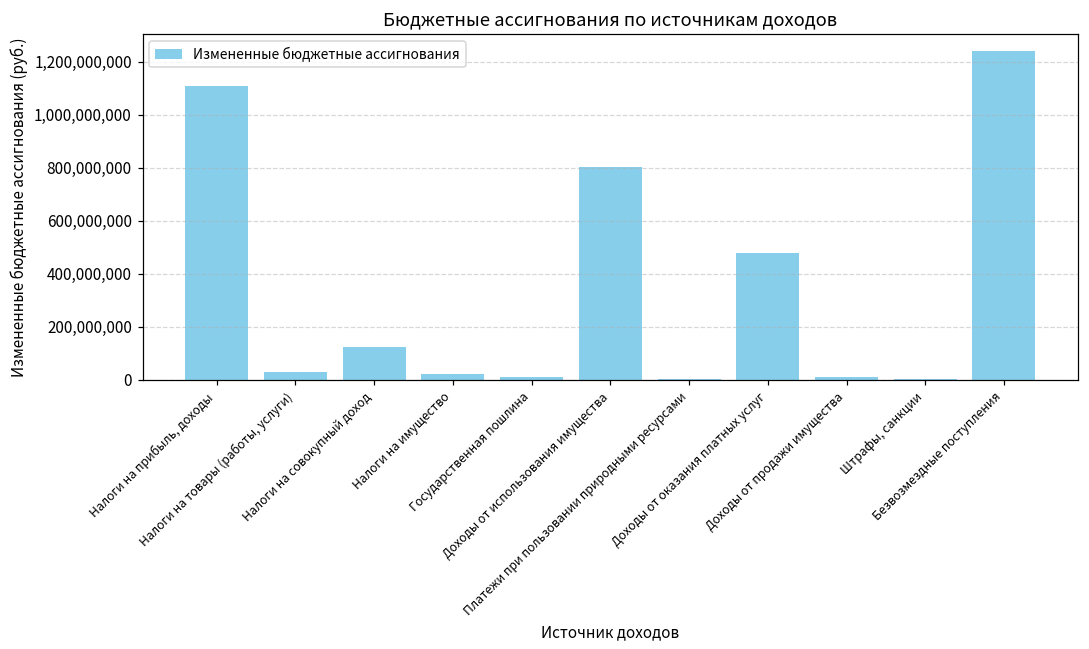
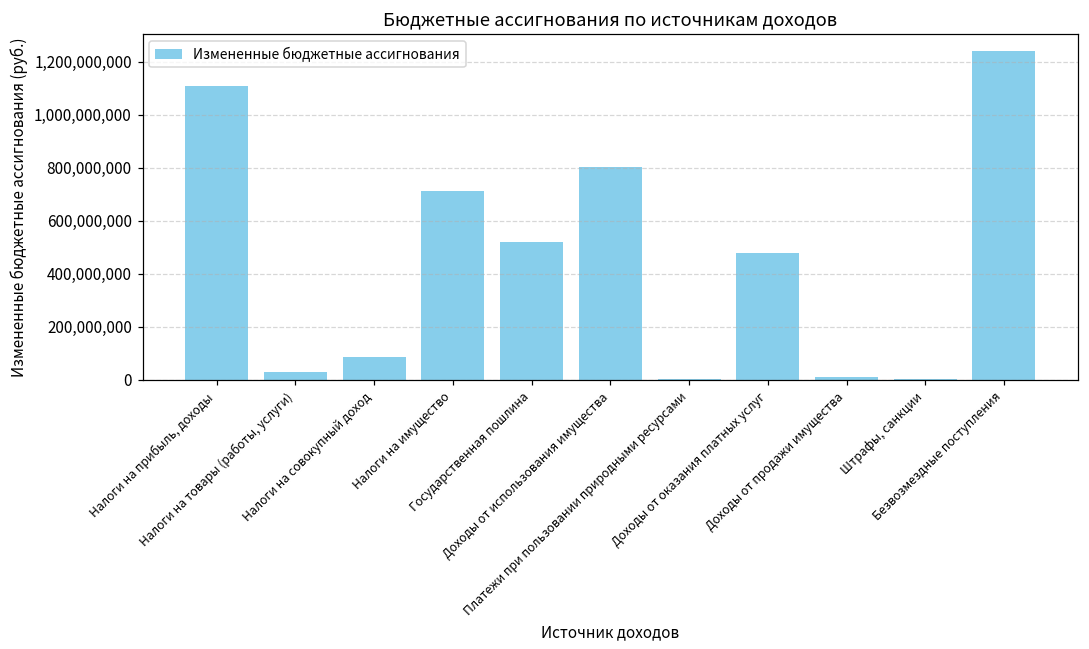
Налоги на совокупный доход: 120,000,000 -> 90,000,000
Налоги на имущество: 20,000,000 -> 710,000,000
Государственная пошлина: 10,000,000 -> 520,000,000
